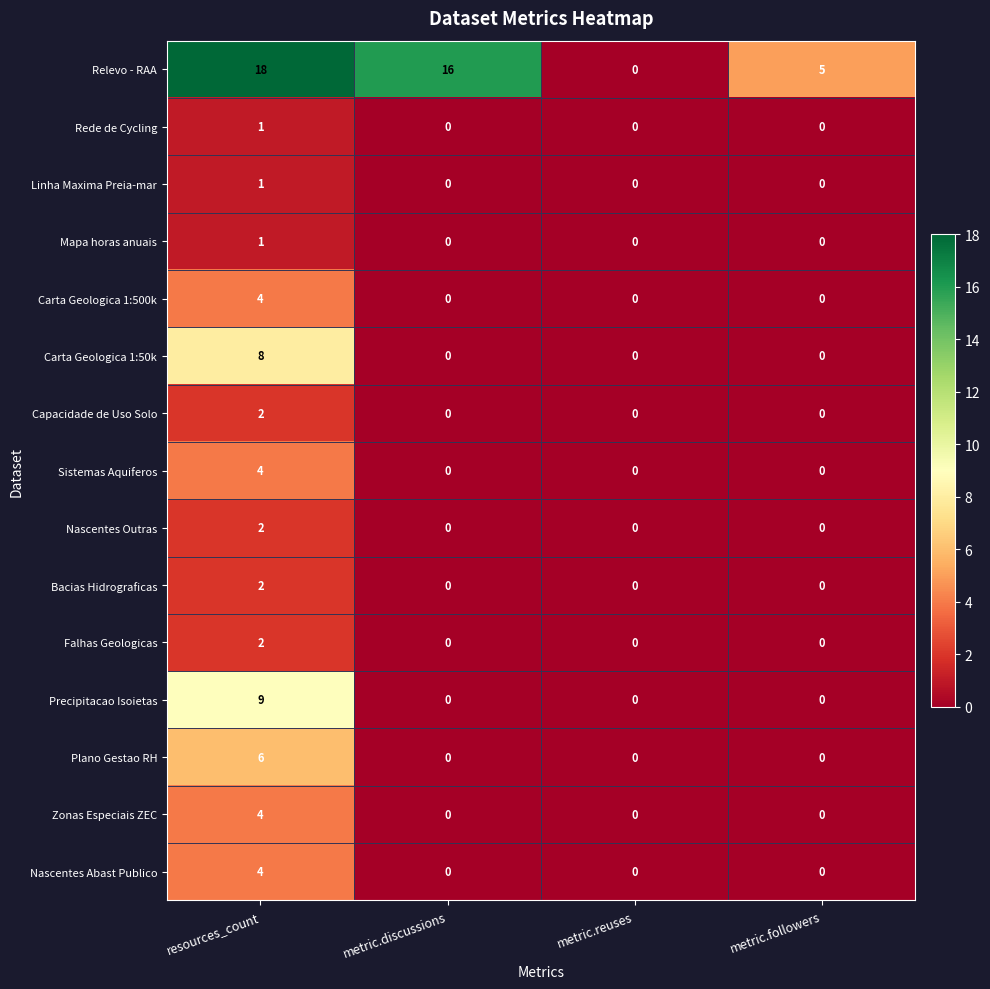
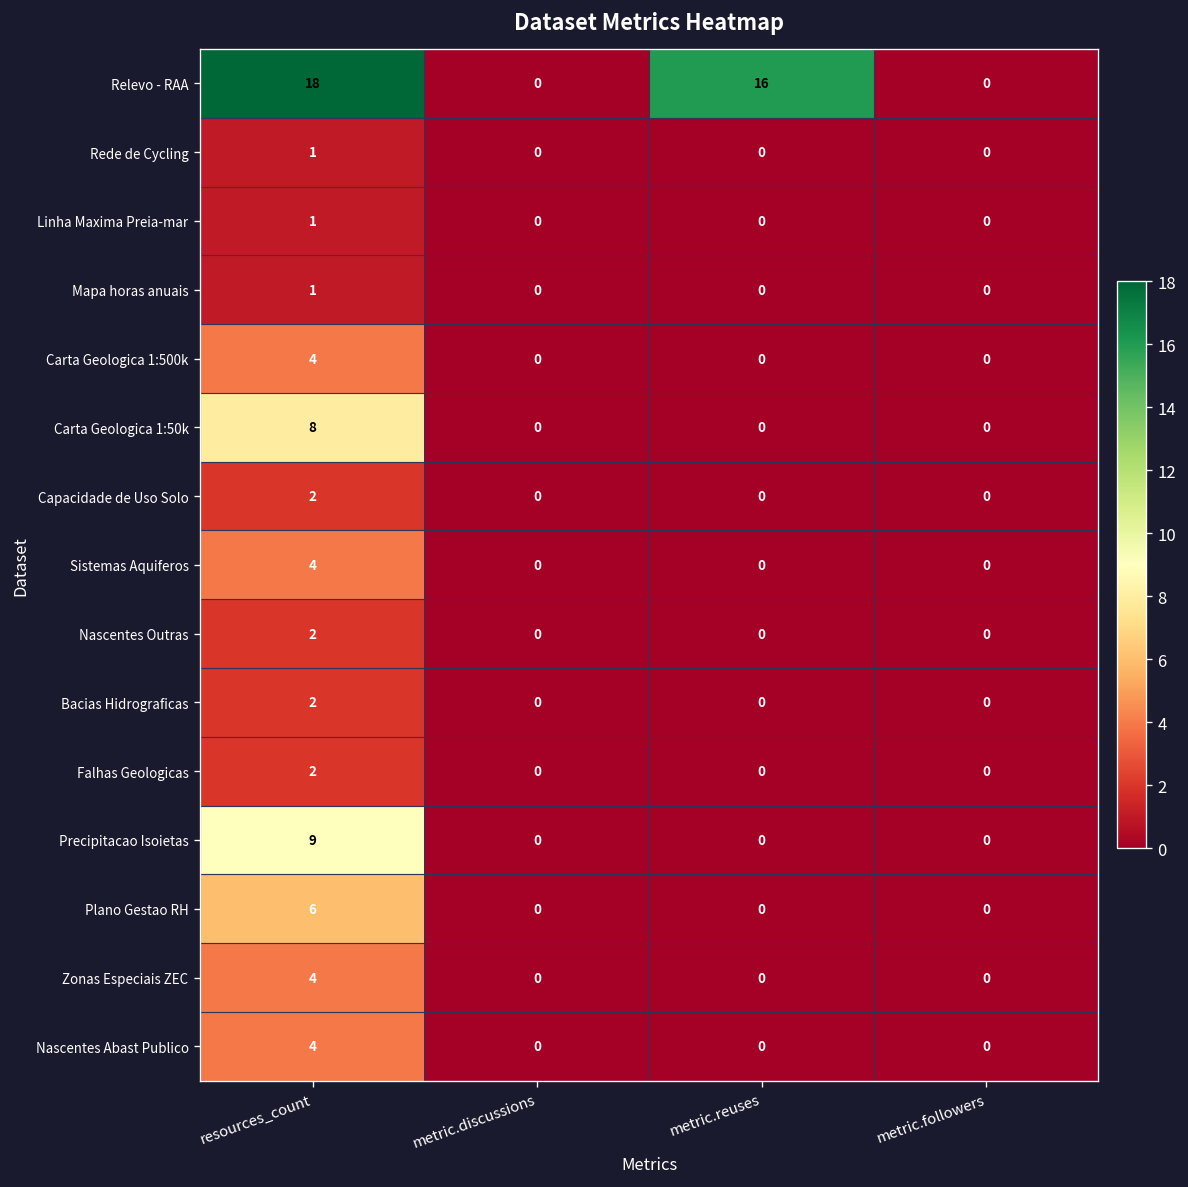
Relevo - RAA, metric.discussions: 16 -> 0
Relevo - RAA, metric.reuses: 0 -> 16
Relevo - RAA, metric.followers: 5 -> 0
